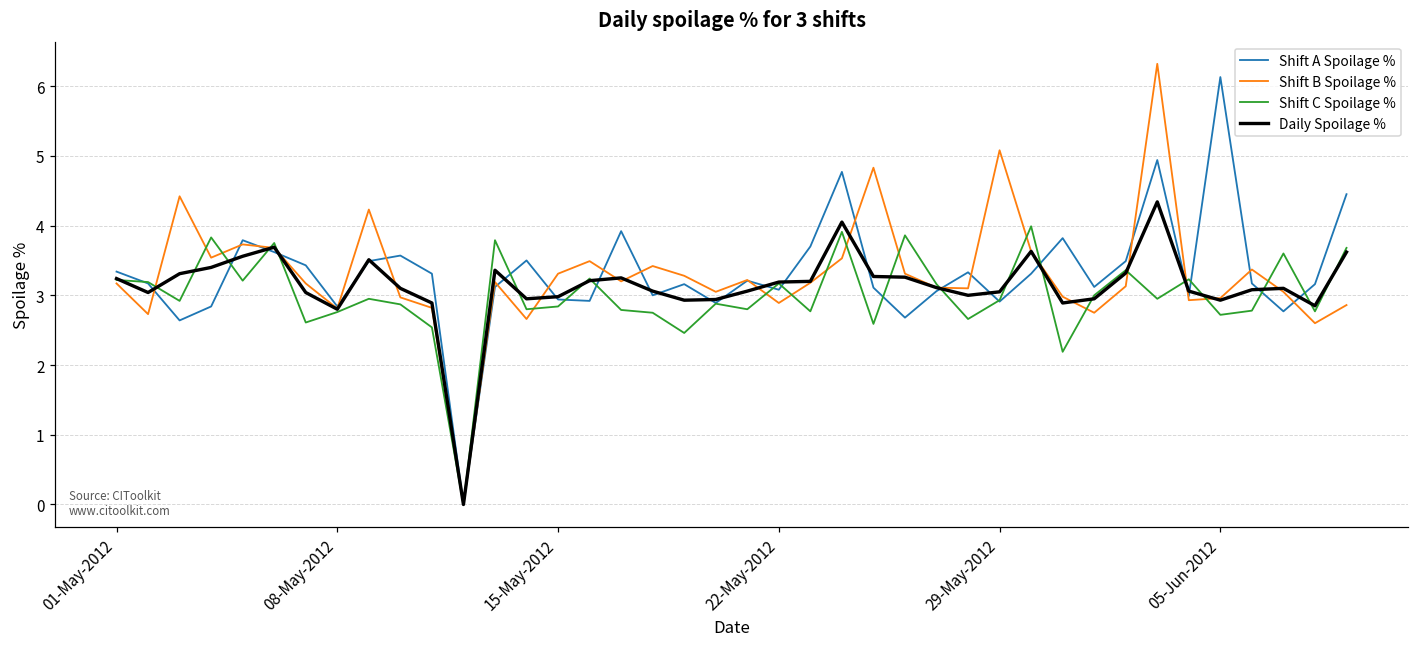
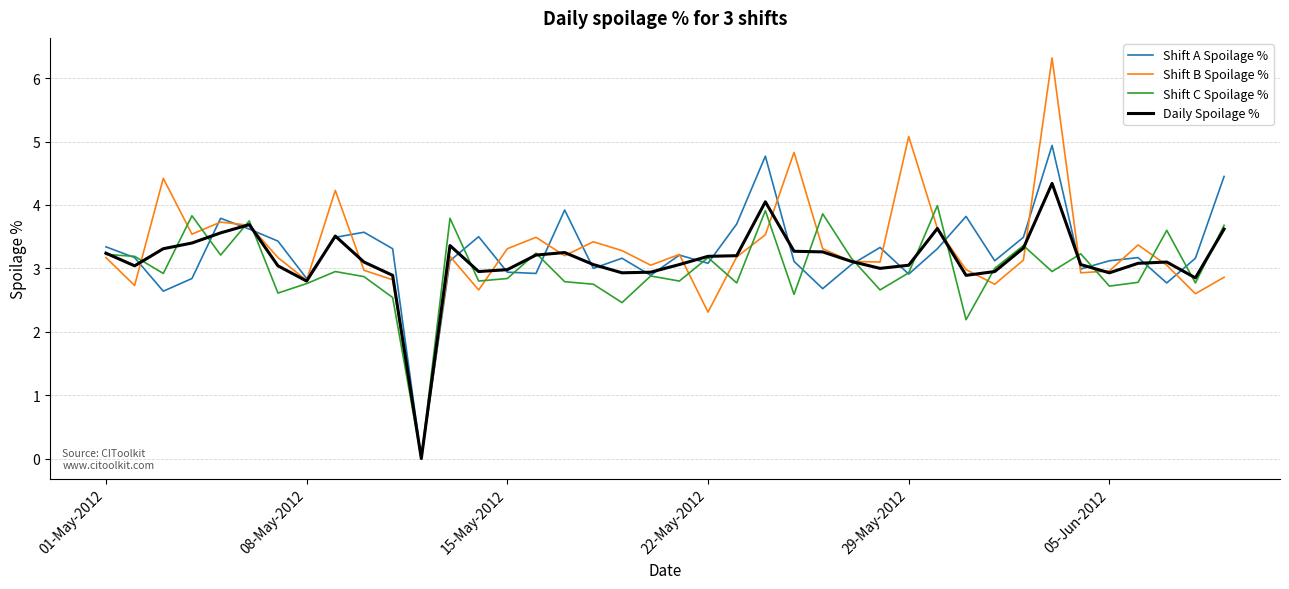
Shift B Spoilage %, 22-May-2012: 2.9 -> 2.3
Shift A Spoilage %, 05-Jun-2012: 6.1 -> 3.1
